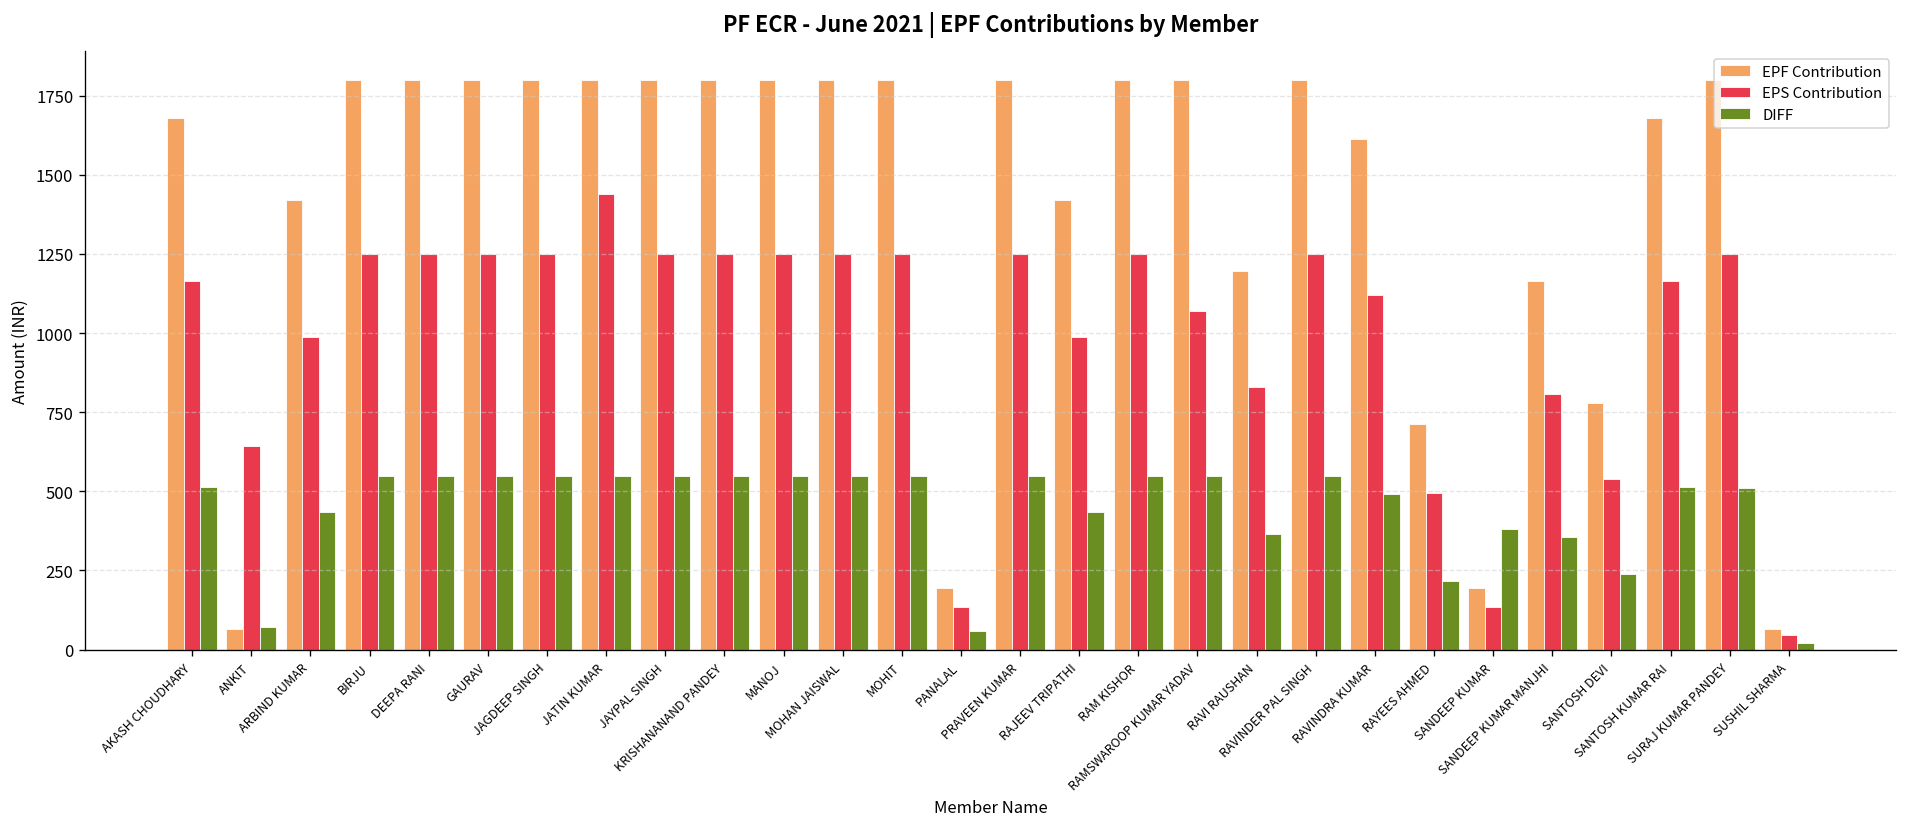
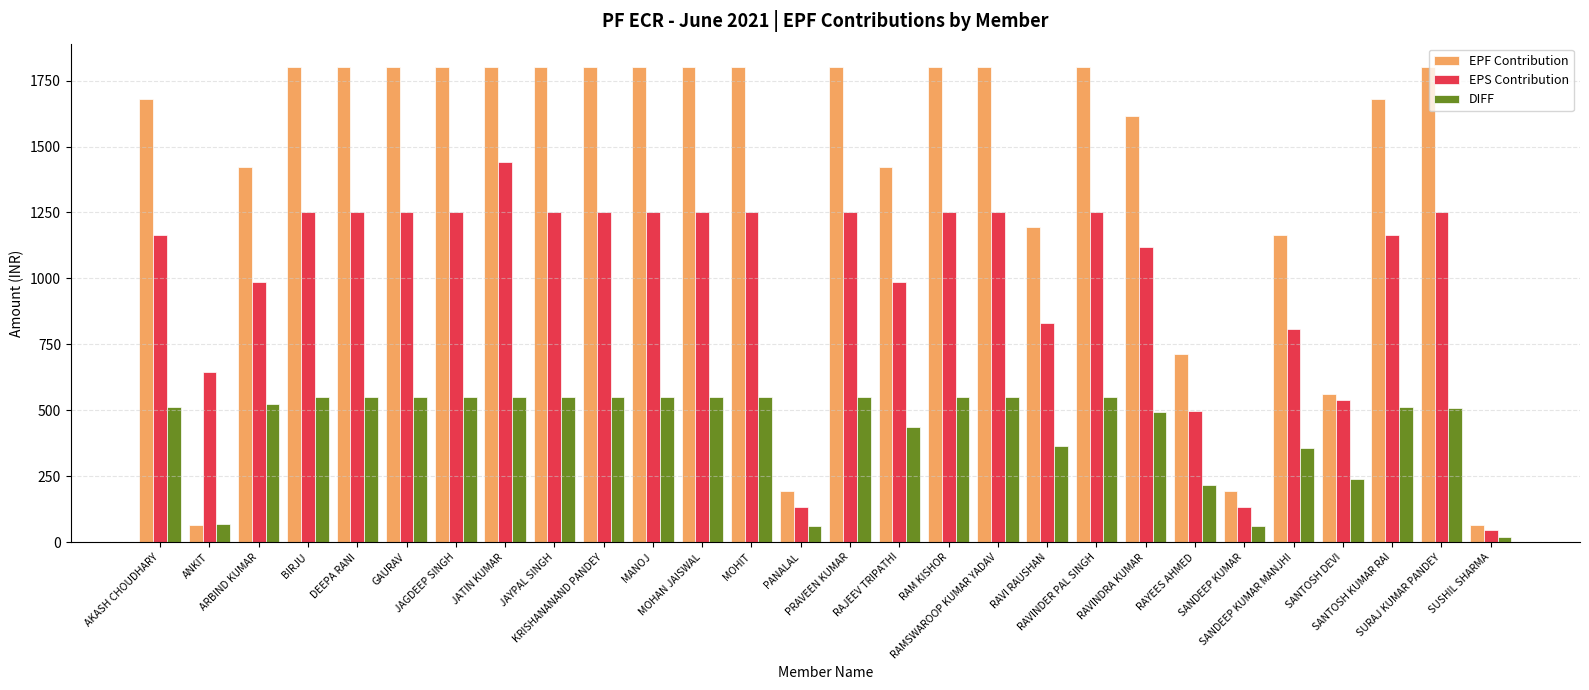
DIFF, ARBIND KUMAR: 440 -> 520
EPS Contribution, RAMSWAROOP KUMAR YADAV: 1070 -> 1250
DIFF, SANDEEP KUMAR: 380 -> 60
EPF Contribution, SANTOSH DEVI: 780 -> 560
